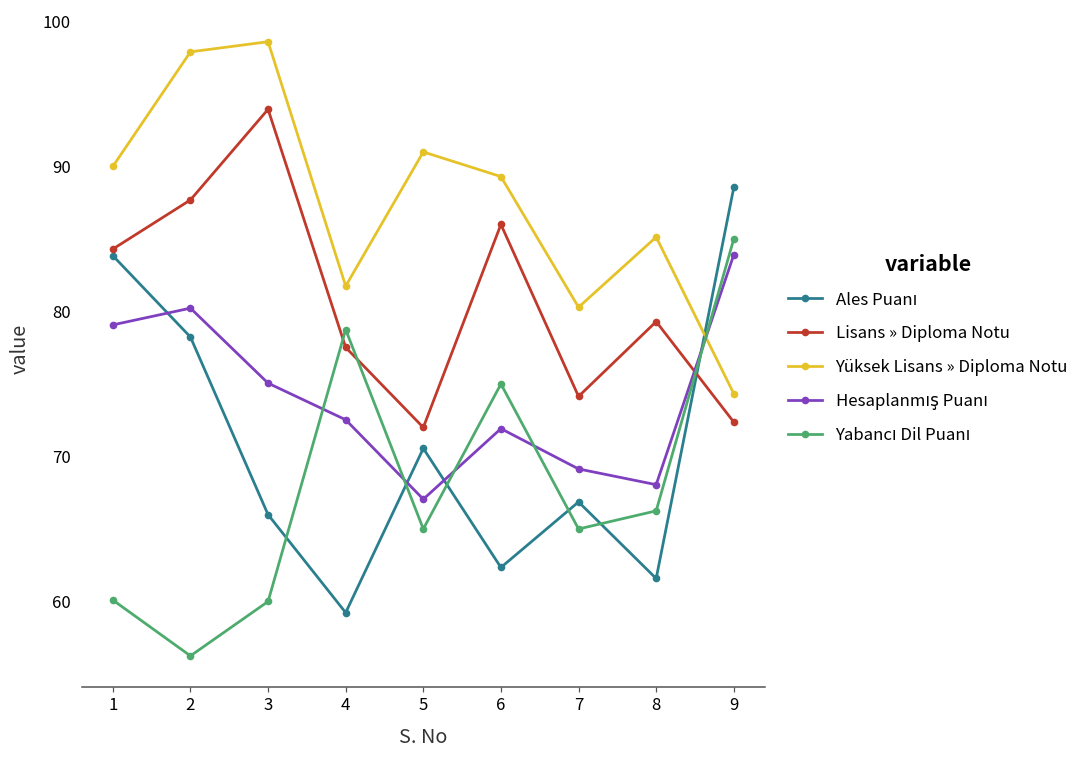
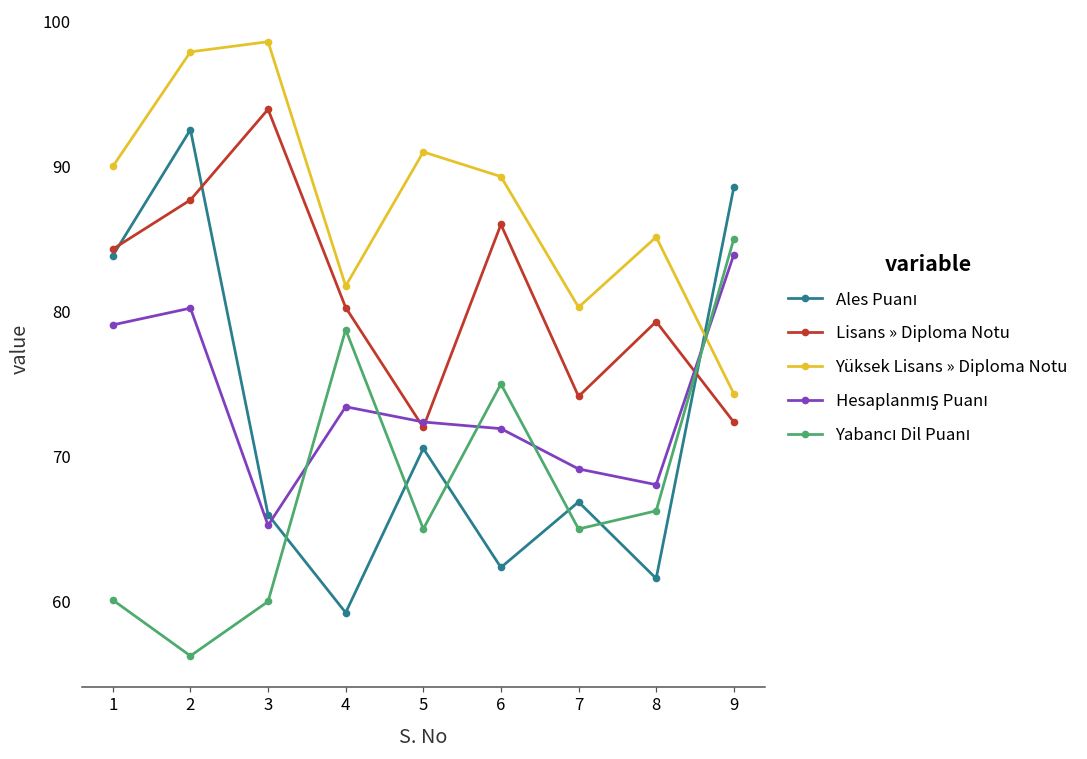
Ales Puanı, 2: 78.2 -> 92.5
Hesaplanmış Puanı, 3: 75.1 -> 65.3
Lisans » Diploma Notu, 4: 77.5 -> 80.3
Hesaplanmış Puanı, 4: 72.5 -> 73.4
Hesaplanmış Puanı, 5: 67.1 -> 72.4
